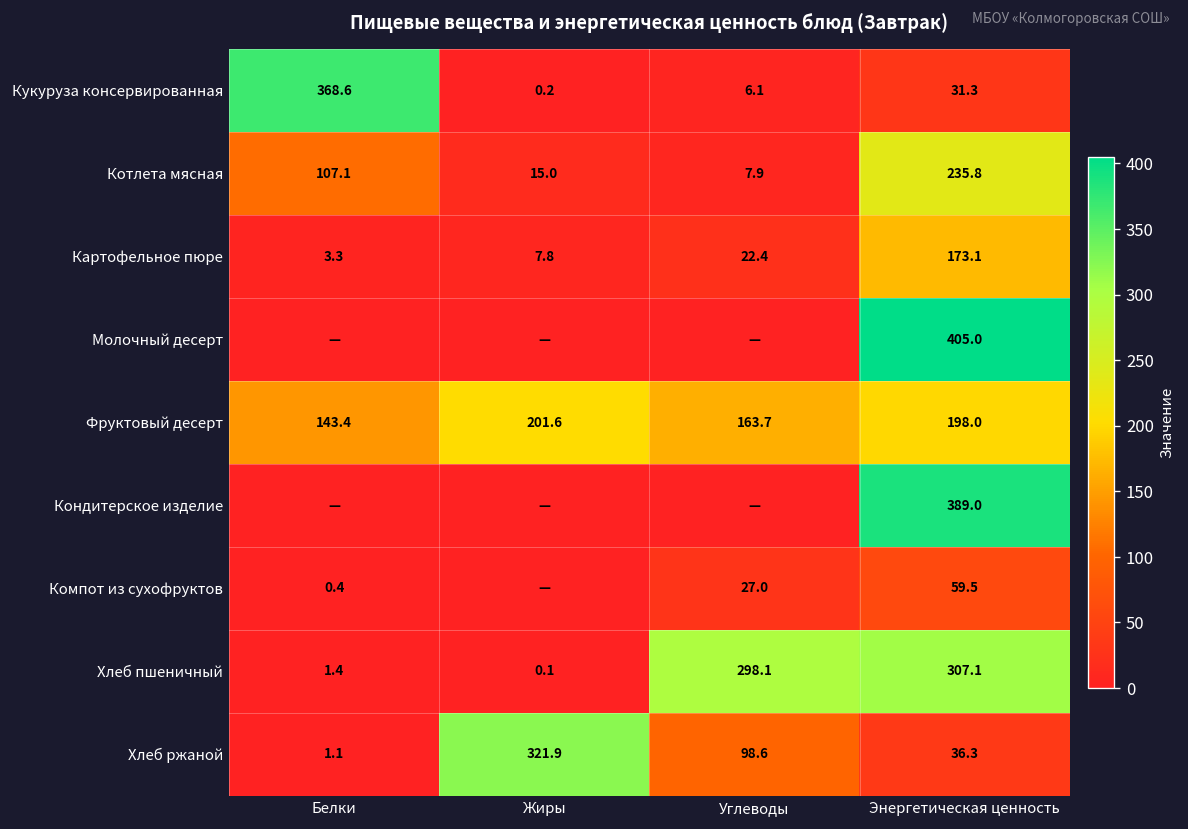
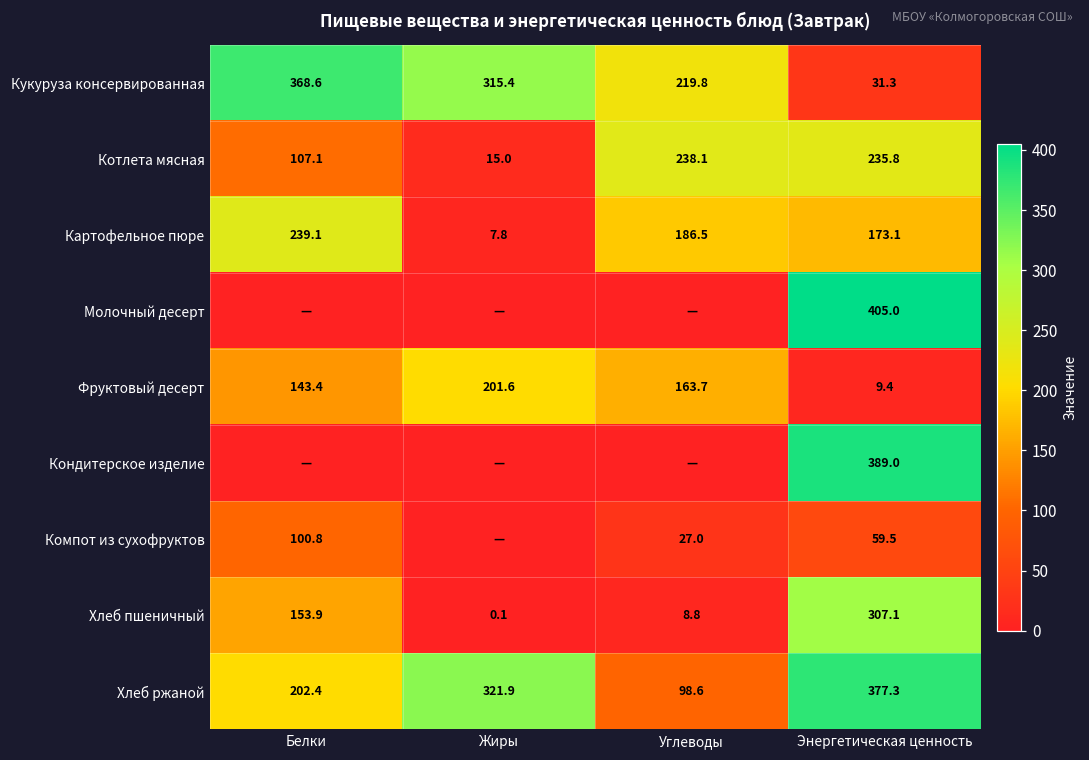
Кукуруза консервированная, Жиры: 0.2 -> 315.4
Кукуруза консервированная, Углеводы: 6.1 -> 219.8
Котлета мясная, Углеводы: 7.9 -> 238.1
Картофельное пюре, Белки: 3.3 -> 239.1
Картофельное пюре, Углеводы: 22.4 -> 186.5
Фруктовый десерт, Энергетическая ценность: 198.0 -> 9.4
Компот из сухофруктов, Белки: 0.4 -> 100.8
Хлеб пшеничный, Белки: 1.4 -> 153.9
Хлеб пшеничный, Углеводы: 298.1 -> 8.8
Хлеб ржаной, Белки: 1.1 -> 202.4
Хлеб ржаной, Энергетическая ценность: 36.3 -> 377.3
